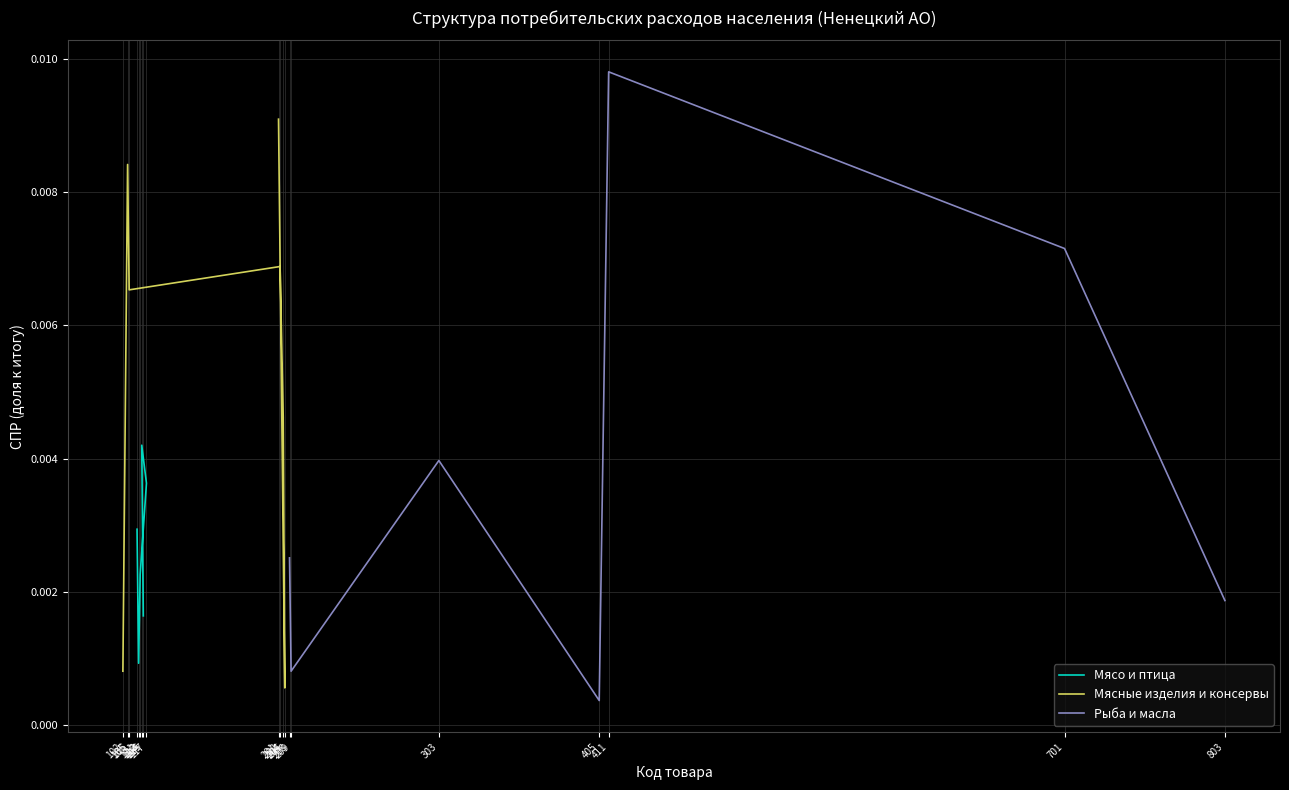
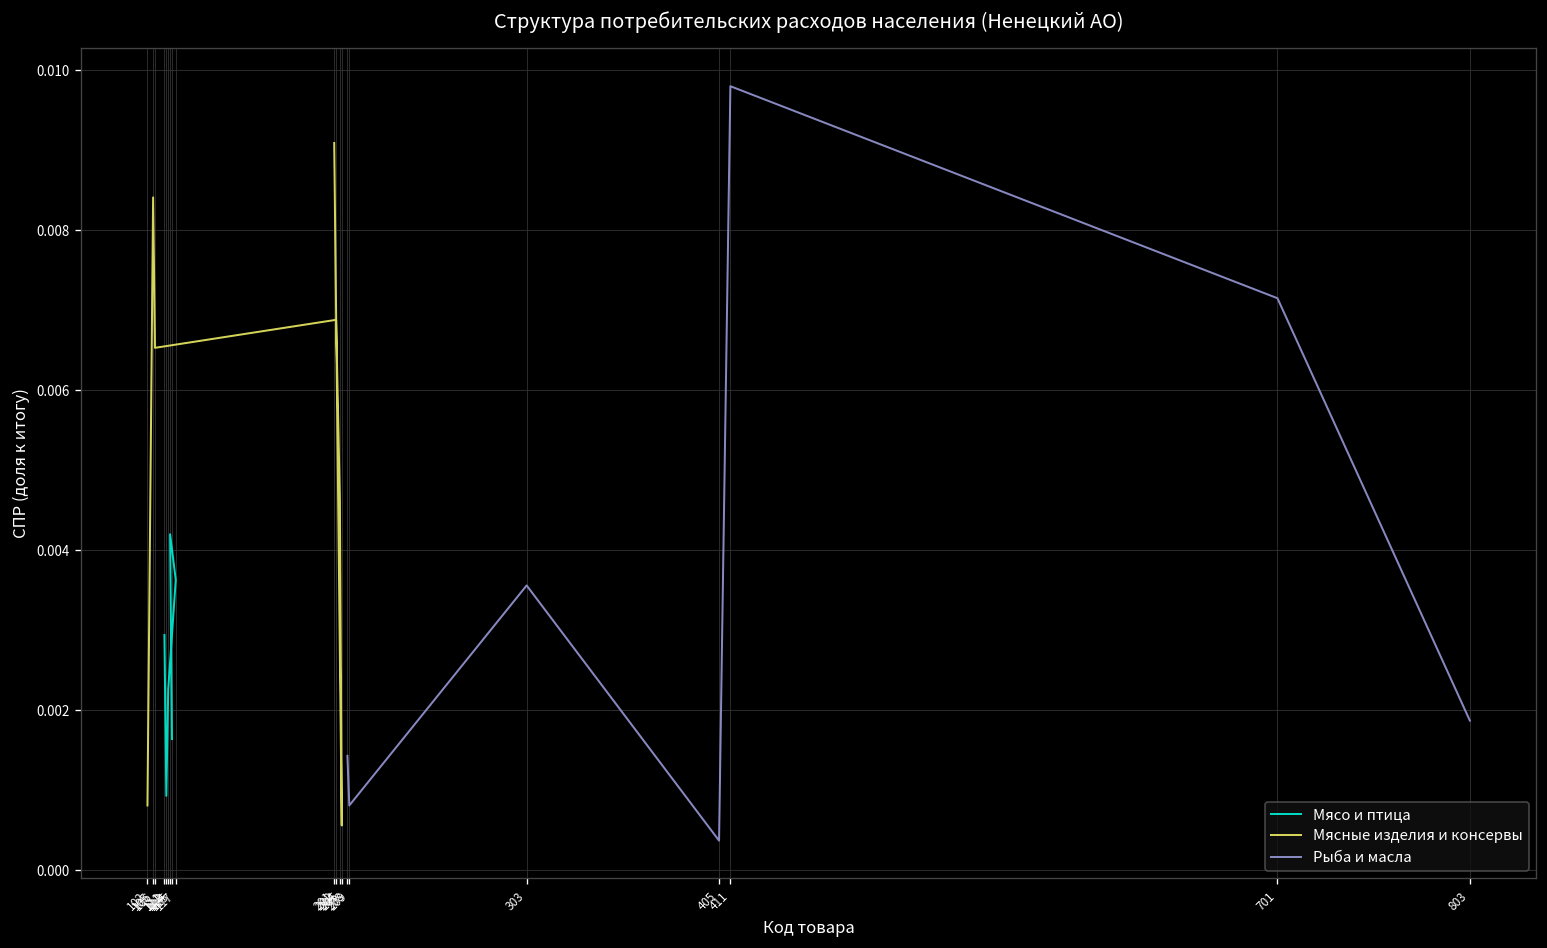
Рыба и масла, 208: 0.0025 -> 0.0014
Рыба и масла, 303: 0.0040 -> 0.0036
